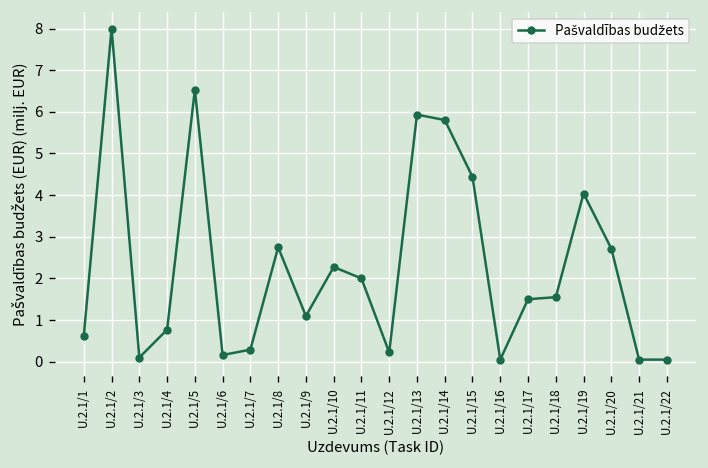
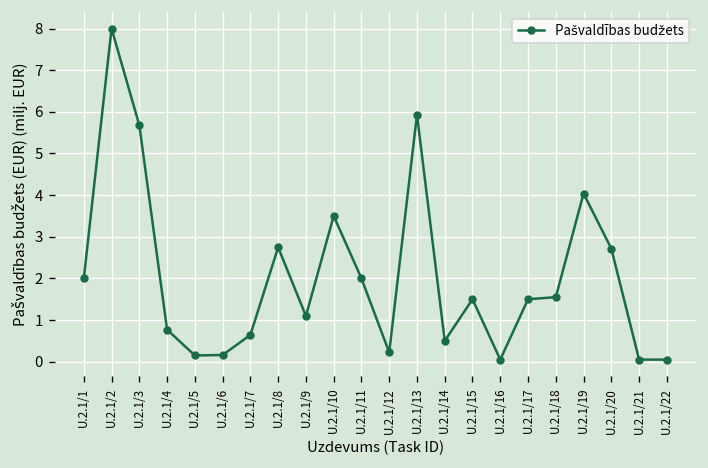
U.2.1/1: 0.6 -> 2.0
U.2.1/3: 0.1 -> 5.7
U.2.1/5: 6.5 -> 0.2
U.2.1/7: 0.3 -> 0.6
U.2.1/10: 2.3 -> 3.5
U.2.1/14: 5.8 -> 0.5
U.2.1/15: 4.4 -> 1.5
